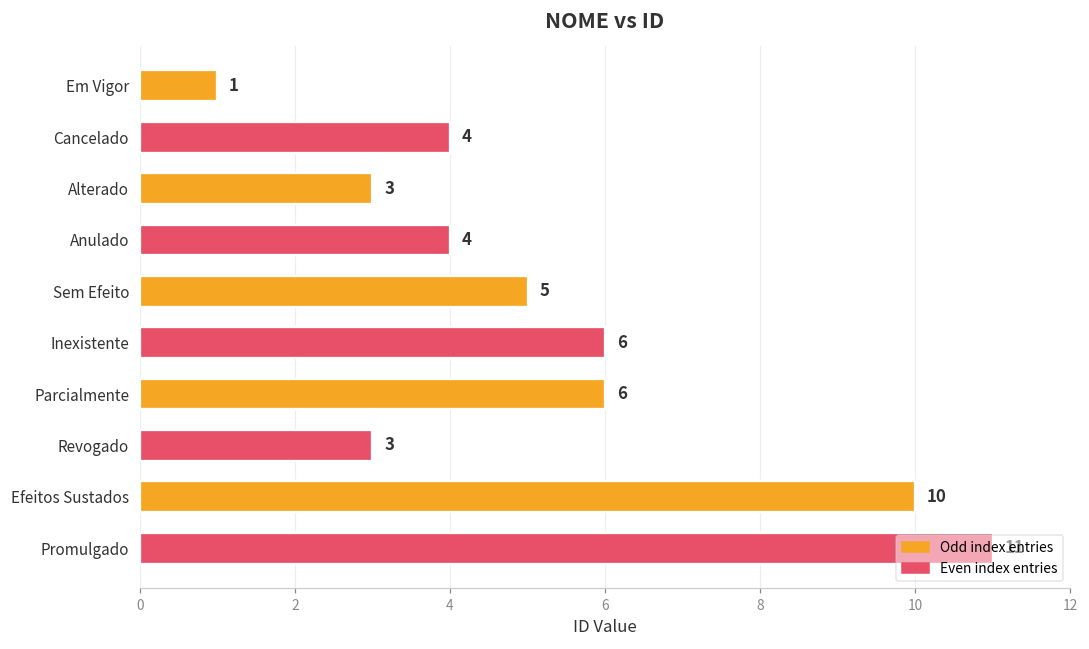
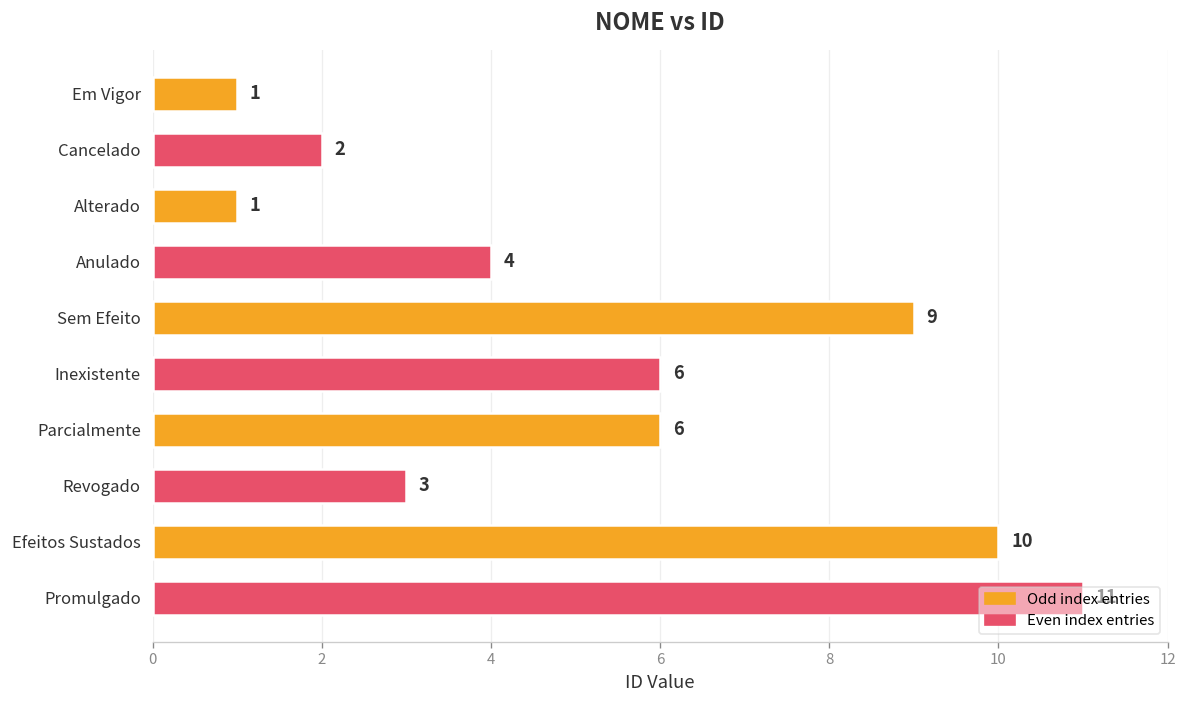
Cancelado: 4 -> 2
Alterado: 3 -> 1
Sem Efeito: 5 -> 9
